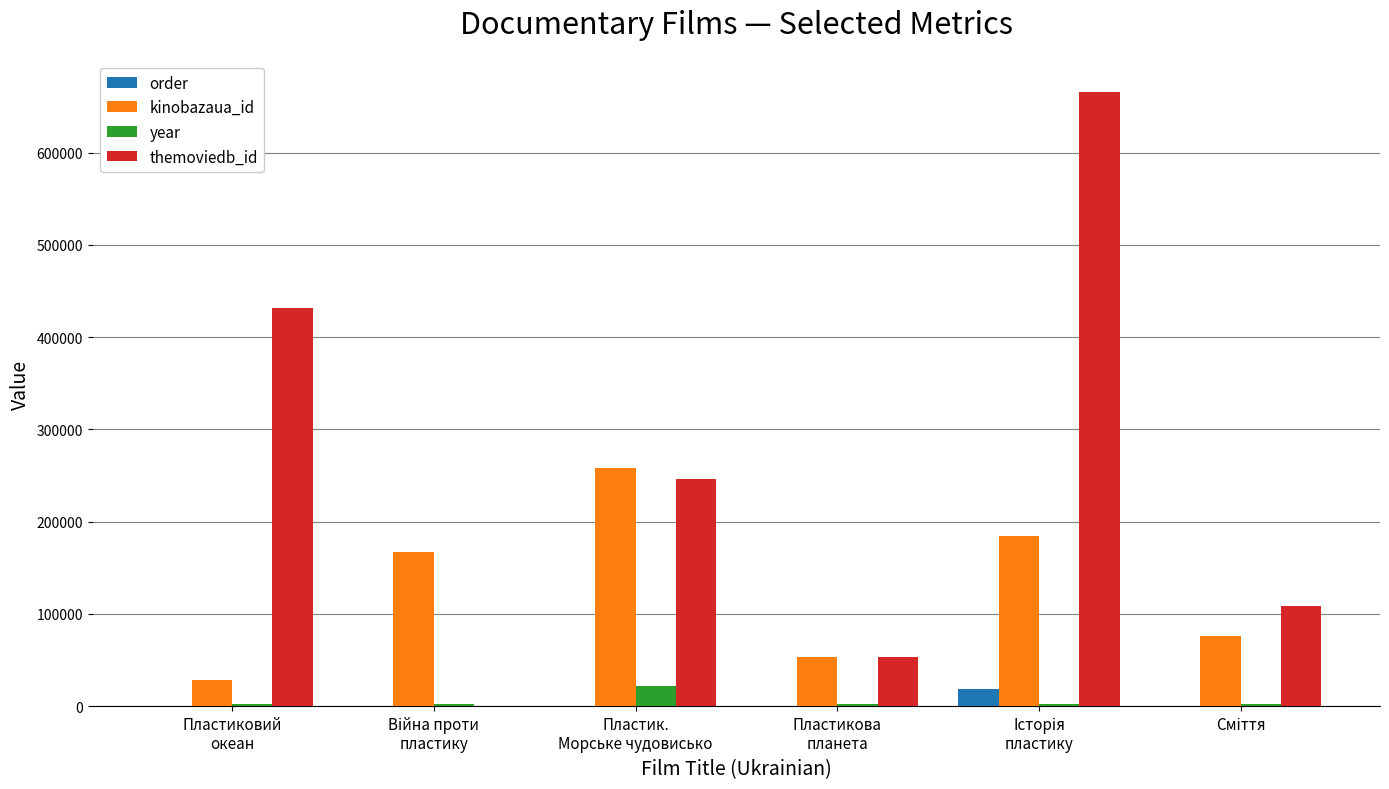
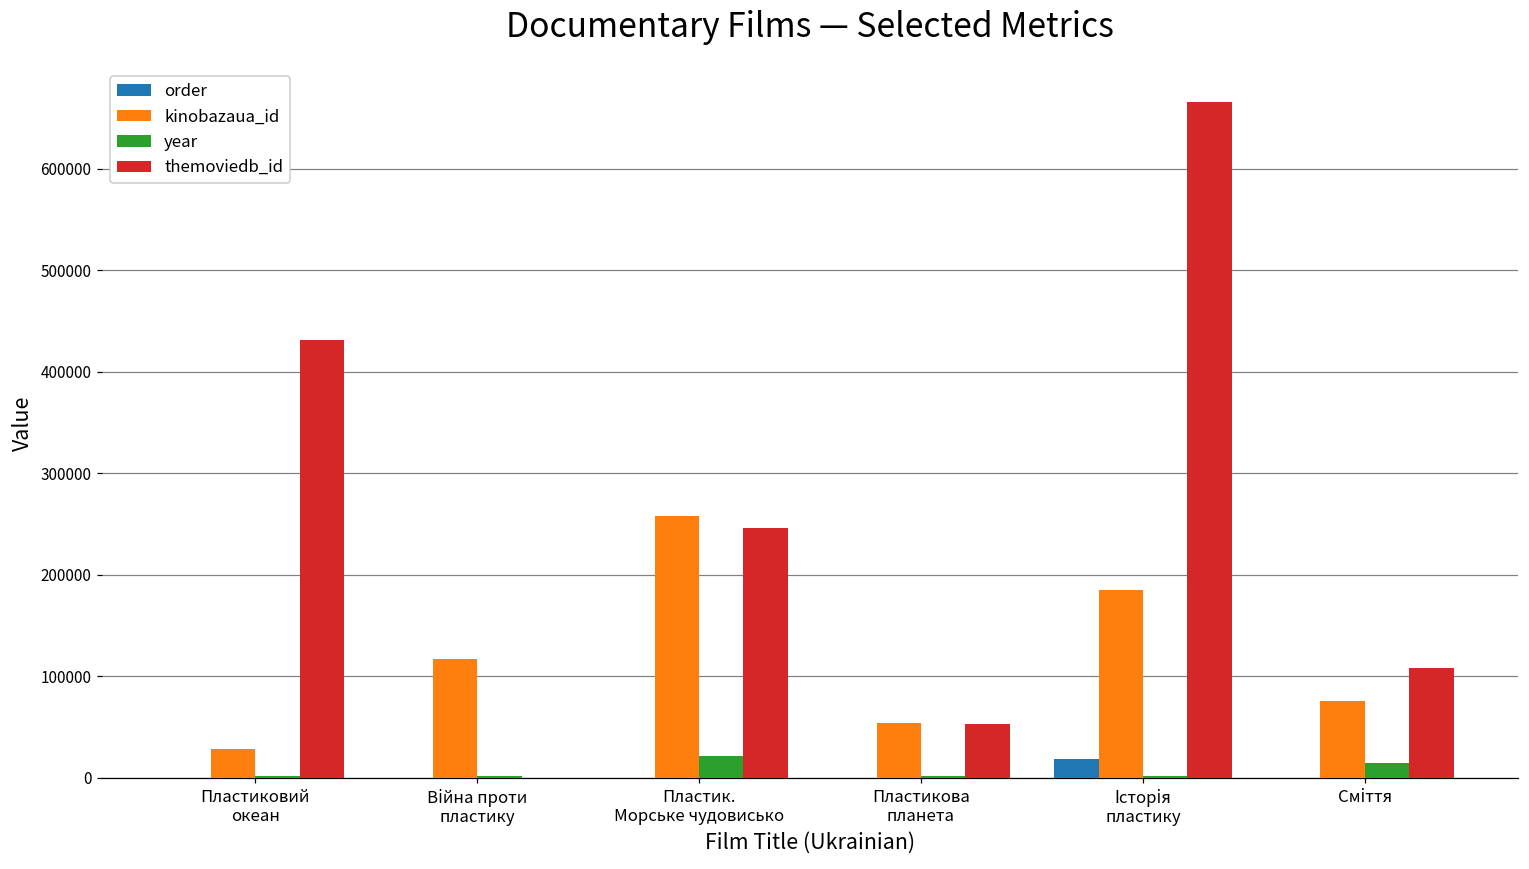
kinobazaua_id, Війна проти пластику: 170000 -> 120000
year, Сміття: 0 -> 20000
